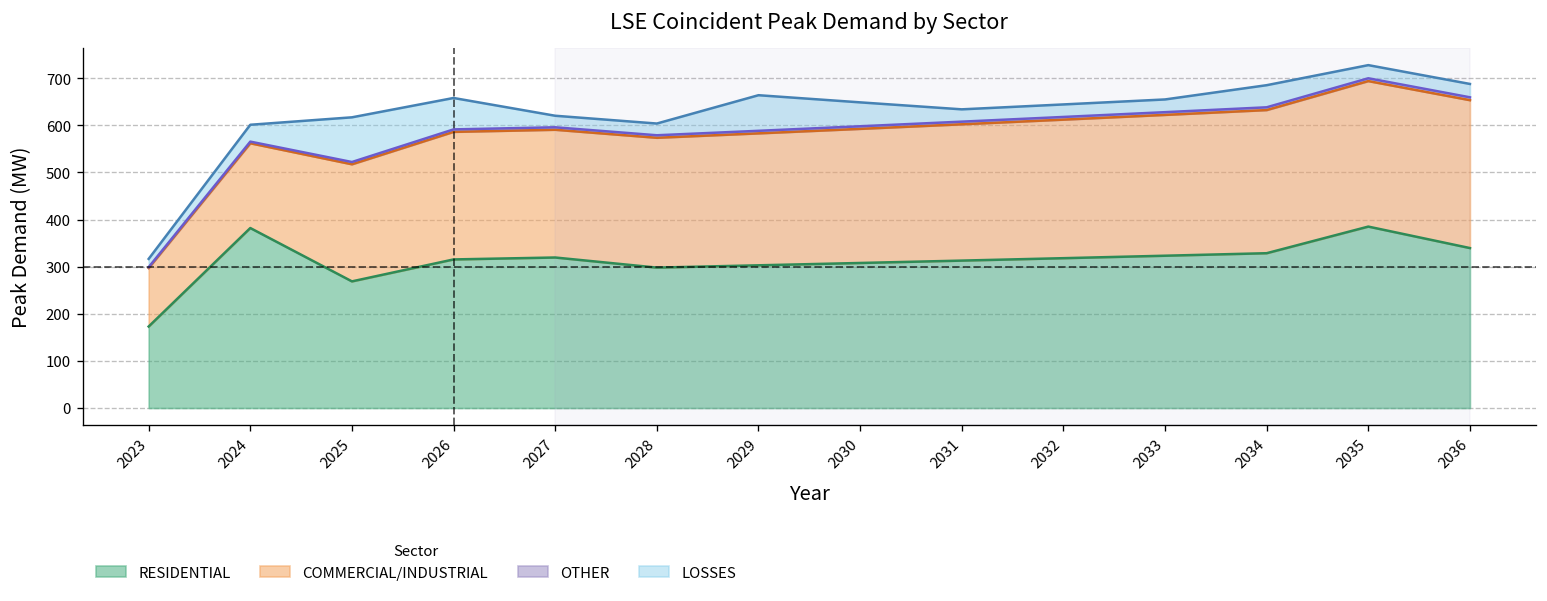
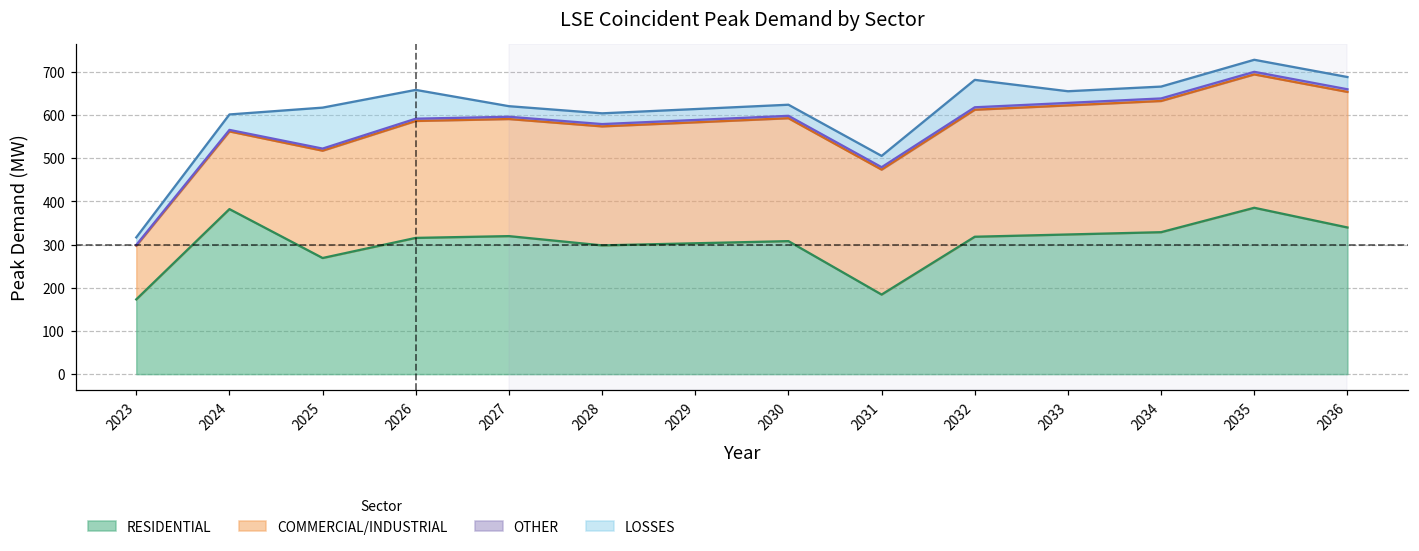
LOSSES, 2029: 80 -> 30
LOSSES, 2030: 50 -> 30
RESIDENTIAL, 2031: 310 -> 180
LOSSES, 2032: 30 -> 60
LOSSES, 2034: 50 -> 30
